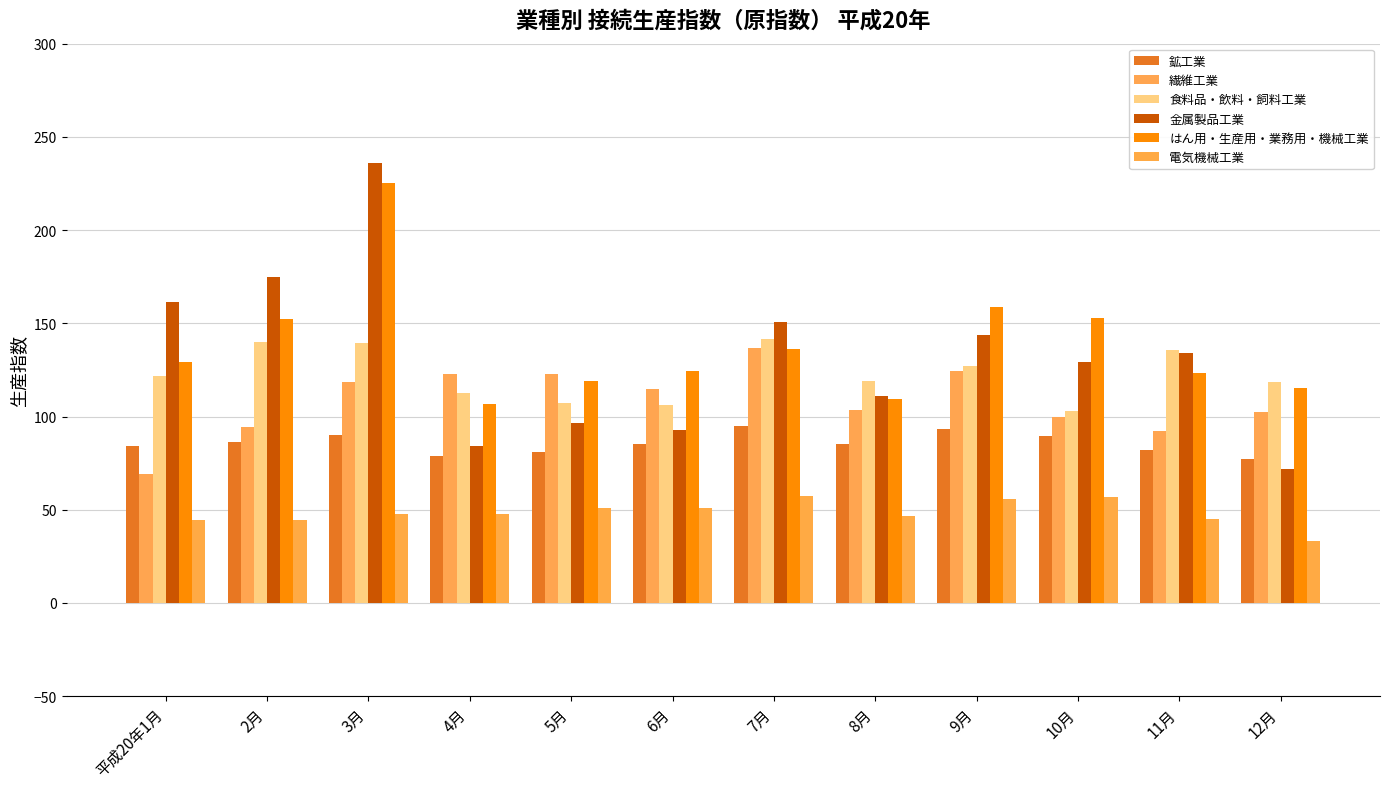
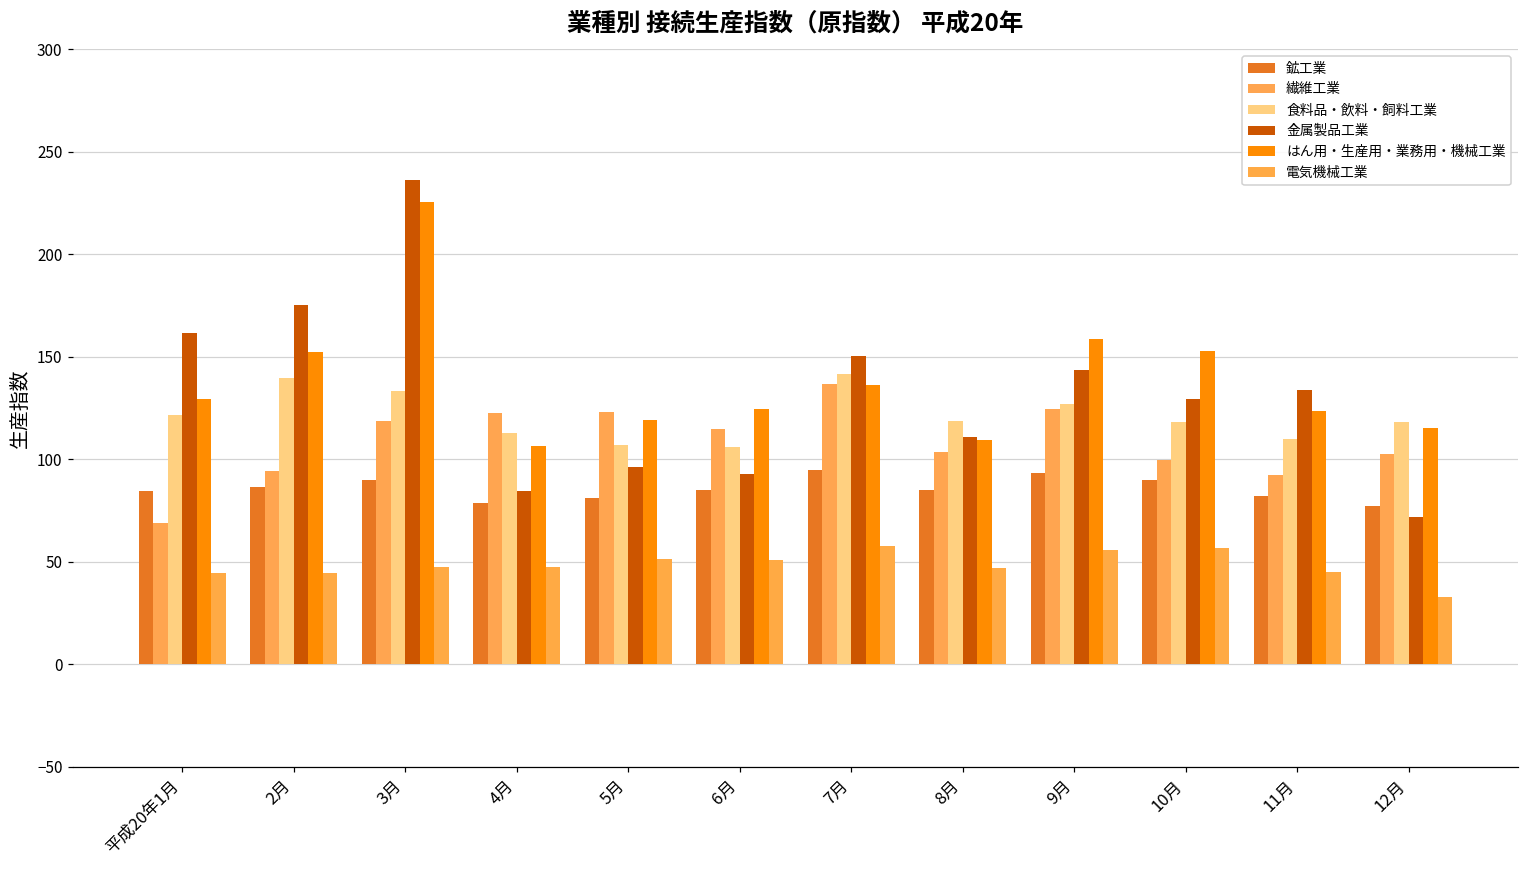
食料品・飲料・飼料工業, 3月: 139 -> 133
食料品・飲料・飼料工業, 10月: 103 -> 118
食料品・飲料・飼料工業, 11月: 136 -> 110
